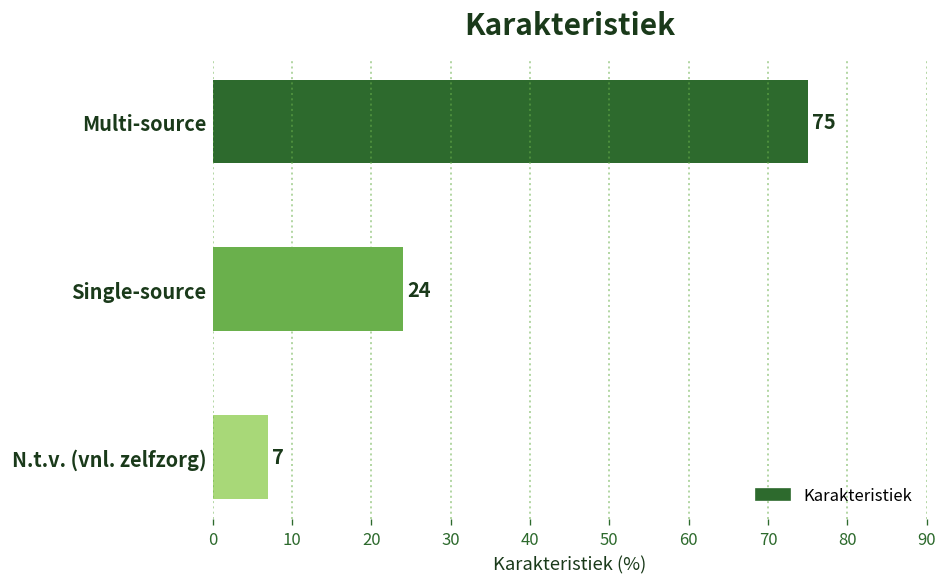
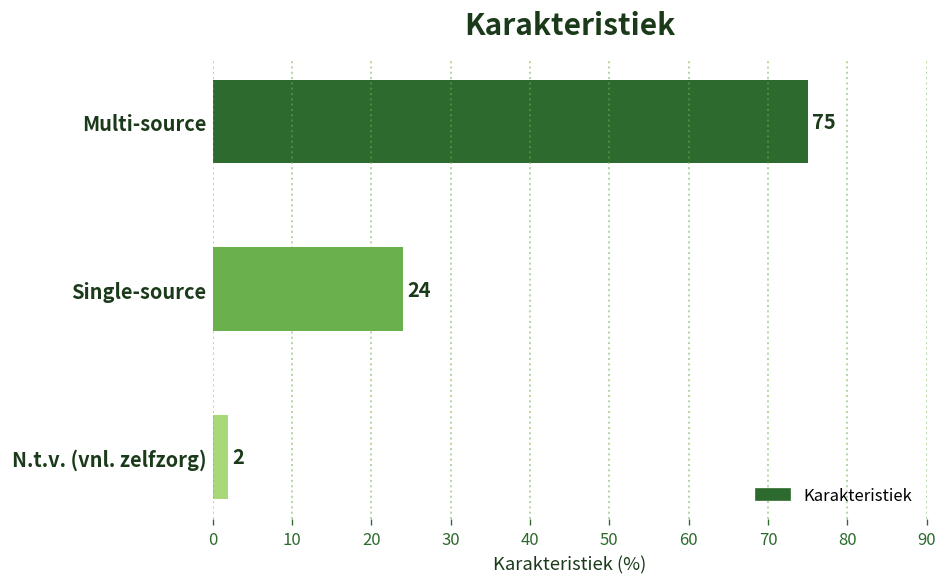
N.t.v. (vnl. zelfzorg): 7 -> 2
